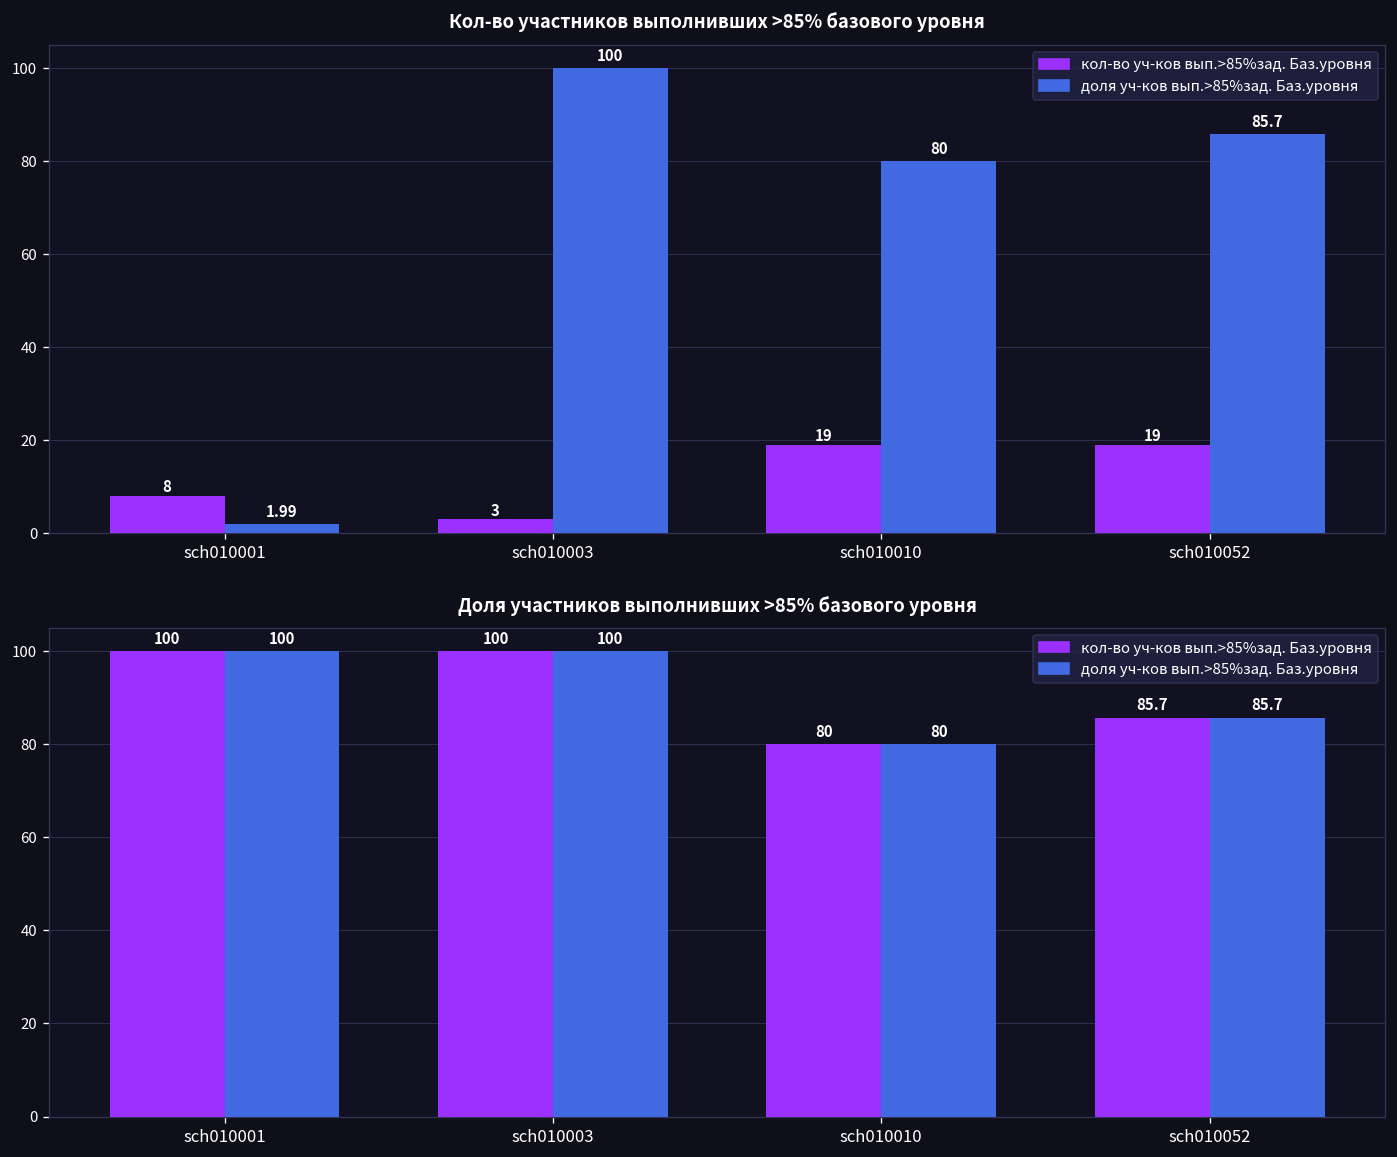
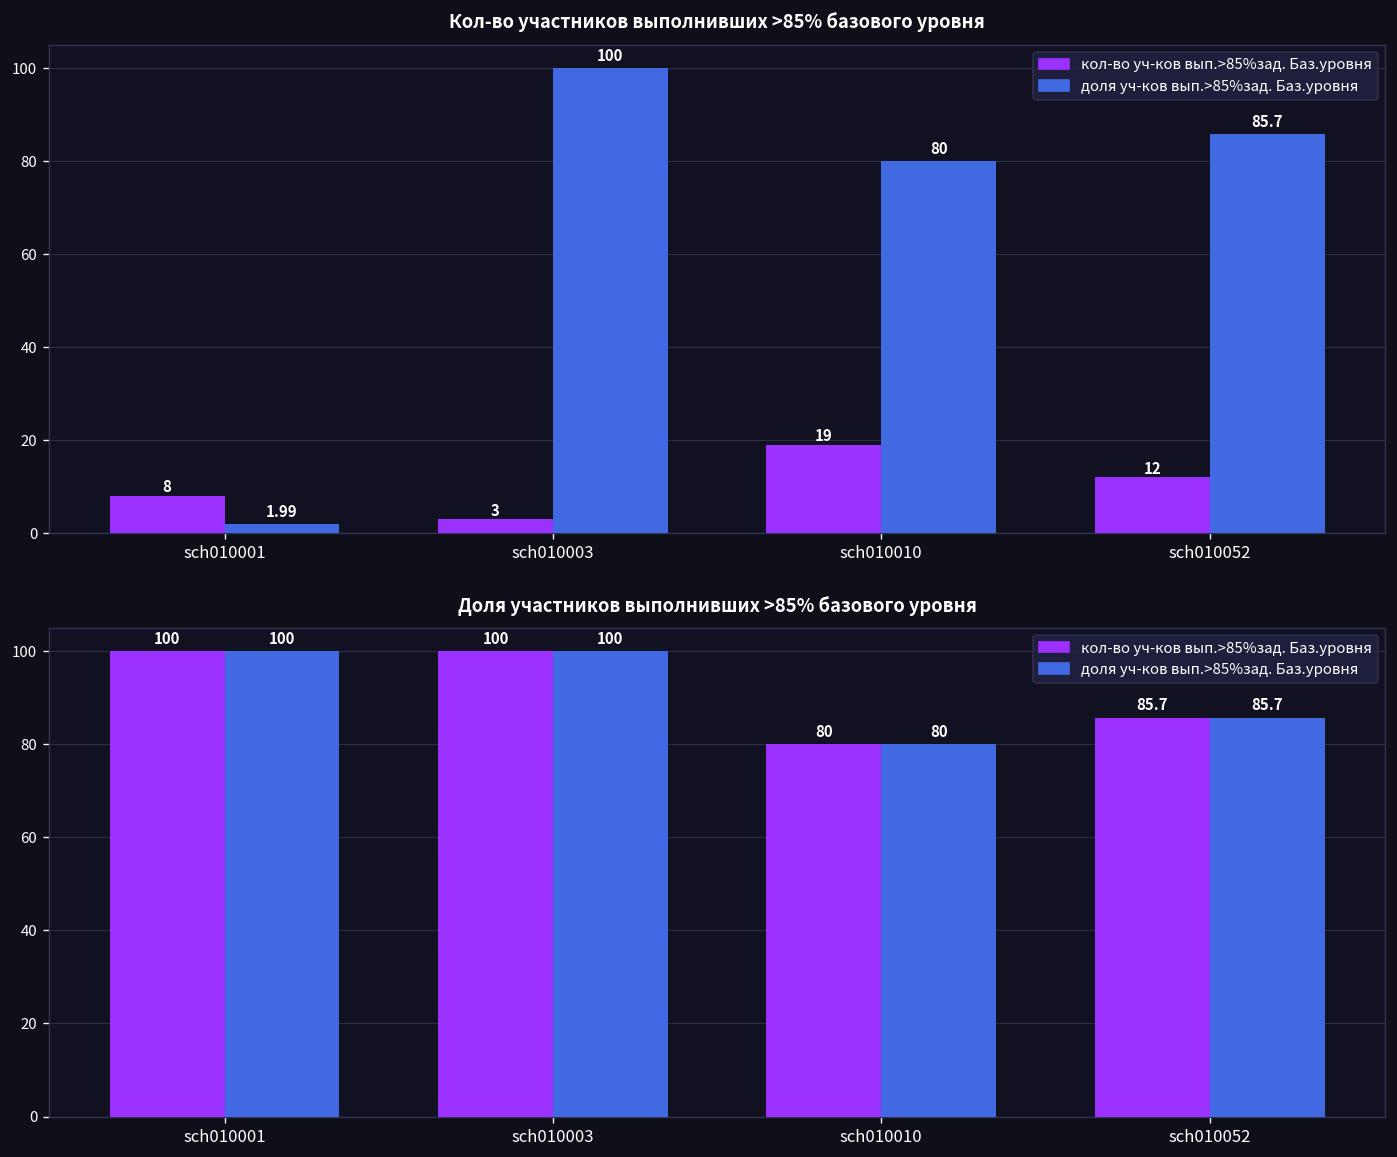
Кол-во участников выполнивших >85% базового уровня, кол-во уч-ков вып.>85%зад. Баз.уровня, sch010052: 19 -> 12
